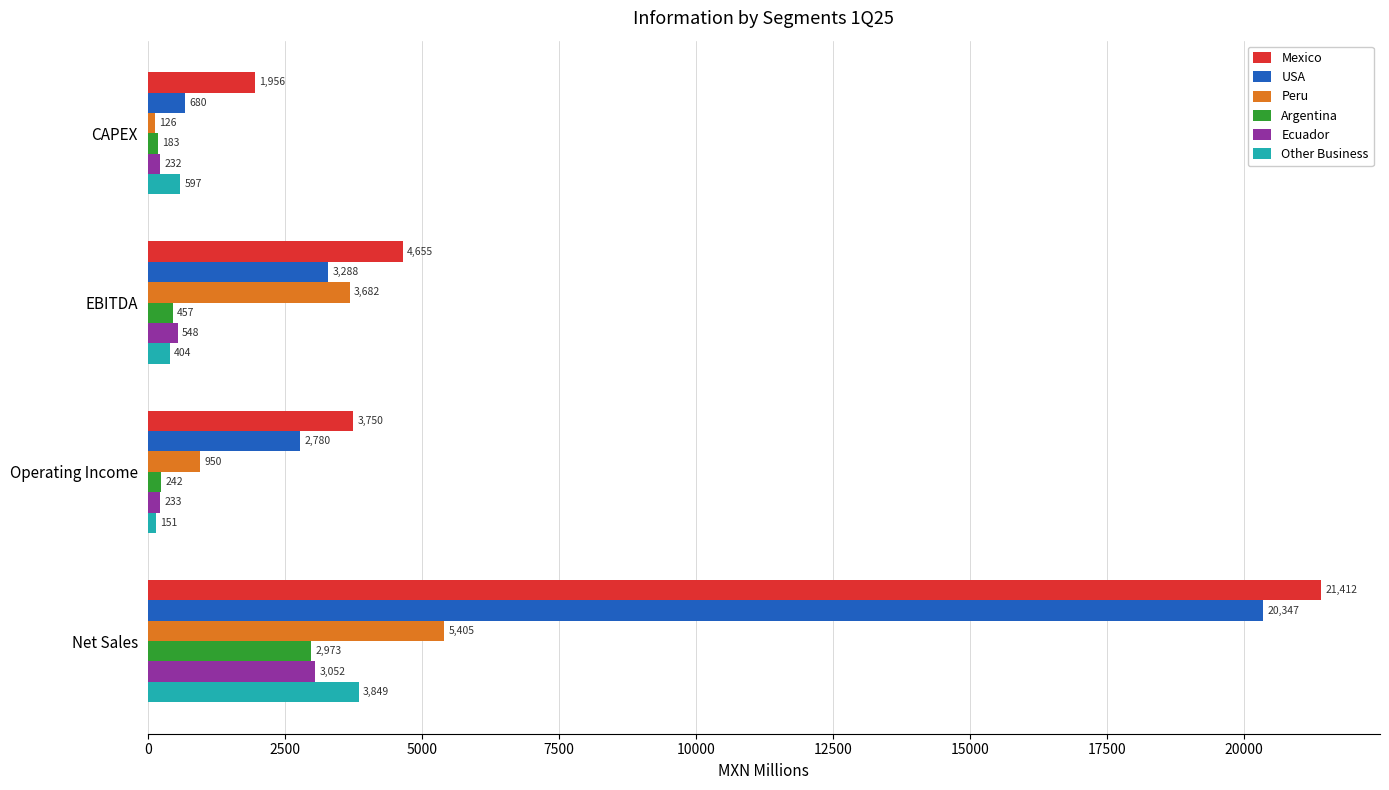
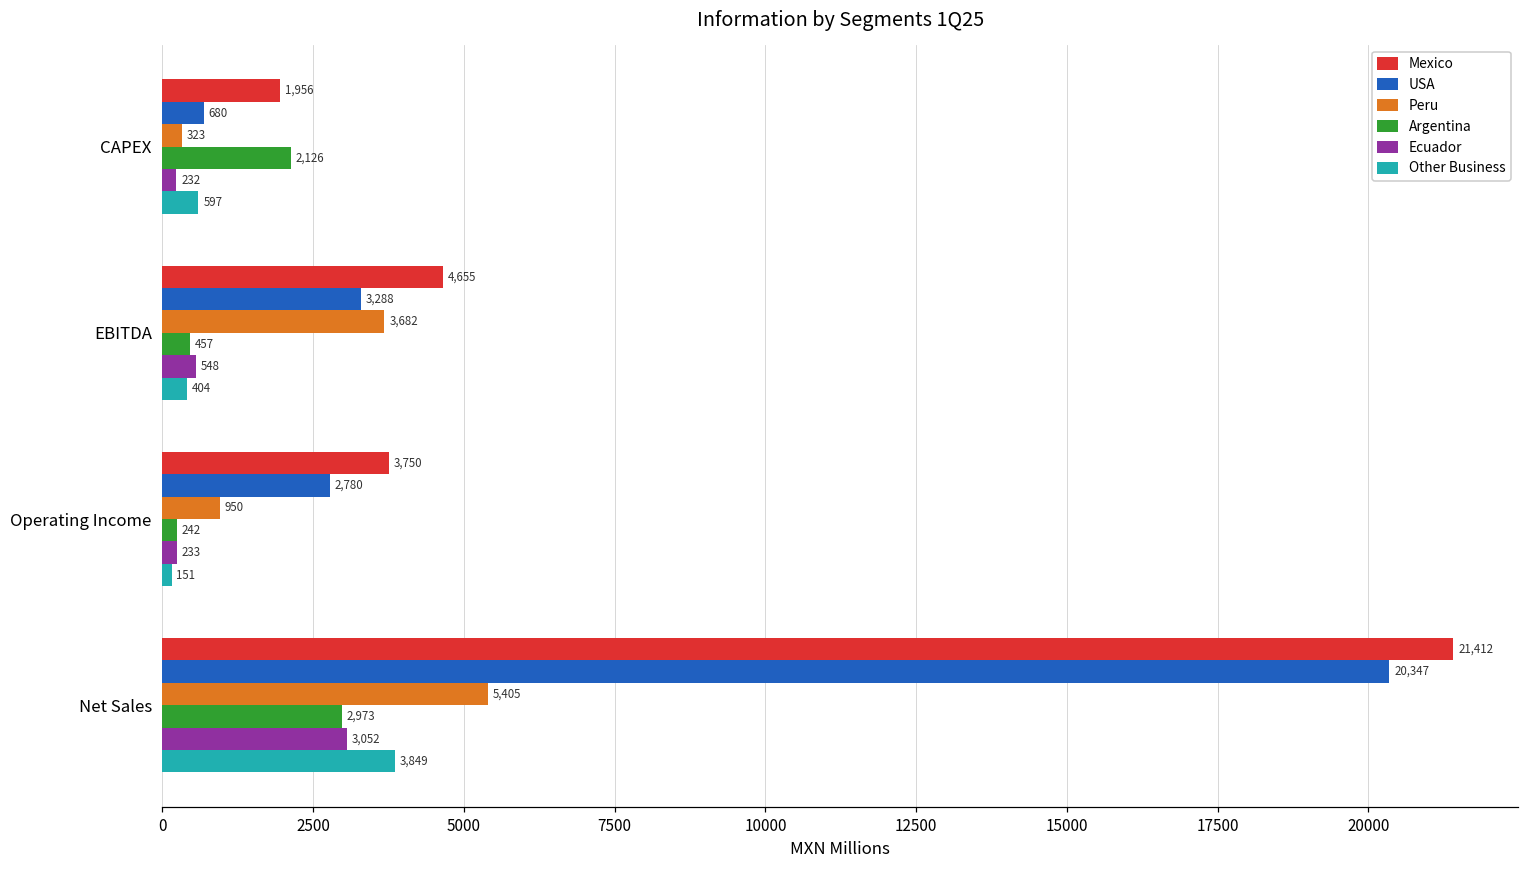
Peru, CAPEX: 126 -> 323
Argentina, CAPEX: 183 -> 2,126
